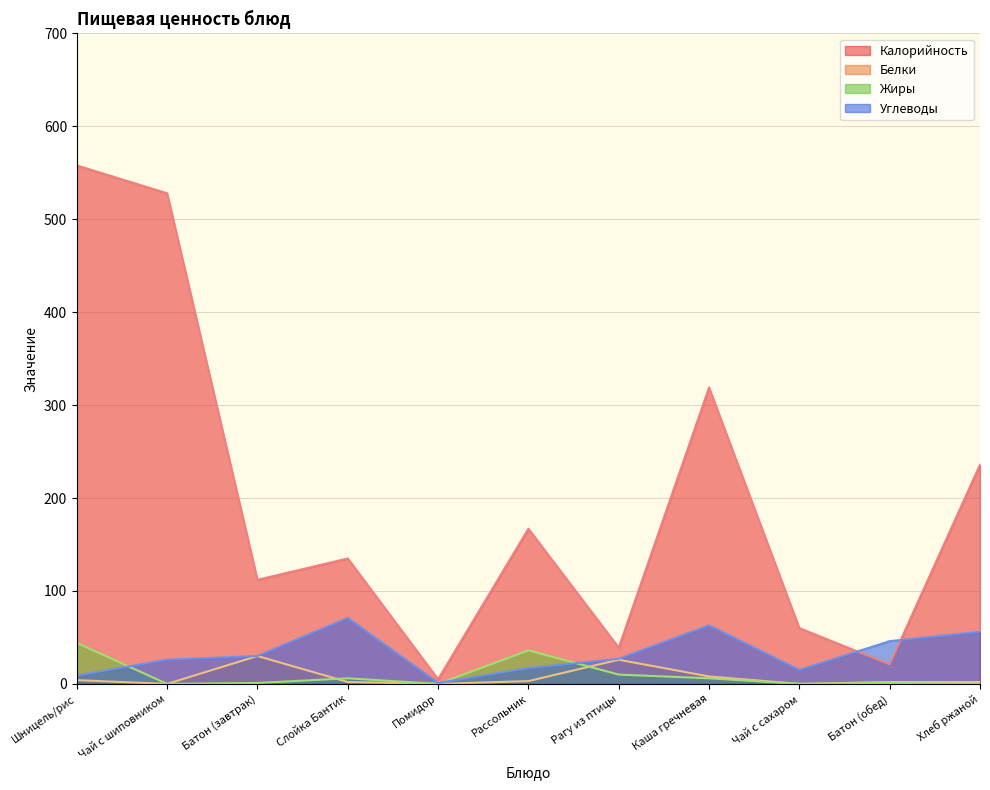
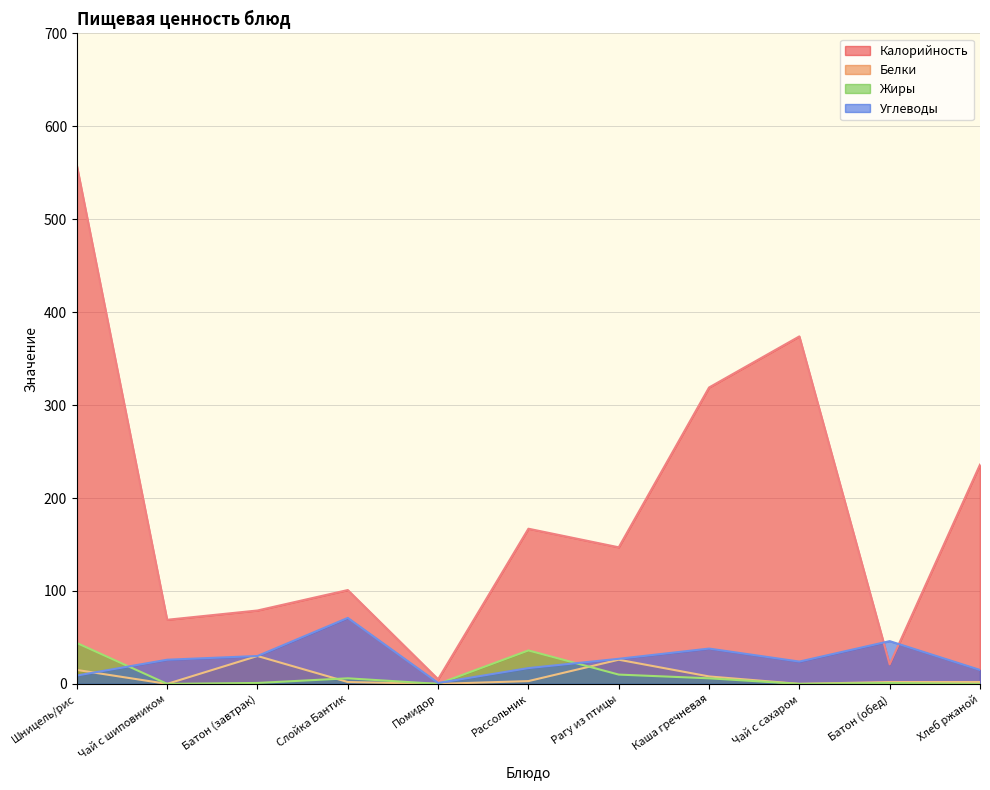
Белки, Шницель/рис: 0 -> 20
Калорийность, Чай с шиповником: 530 -> 70
Калорийность, Батон (завтрак): 110 -> 80
Калорийность, Слойка Бантик: 140 -> 100
Калорийность, Рагу из птицы: 40 -> 150
Углеводы, Каша гречневая: 60 -> 40
Калорийность, Чай с сахаром: 60 -> 370
Углеводы, Чай с сахаром: 15 -> 24
Углеводы, Хлеб ржаной: 60 -> 20
